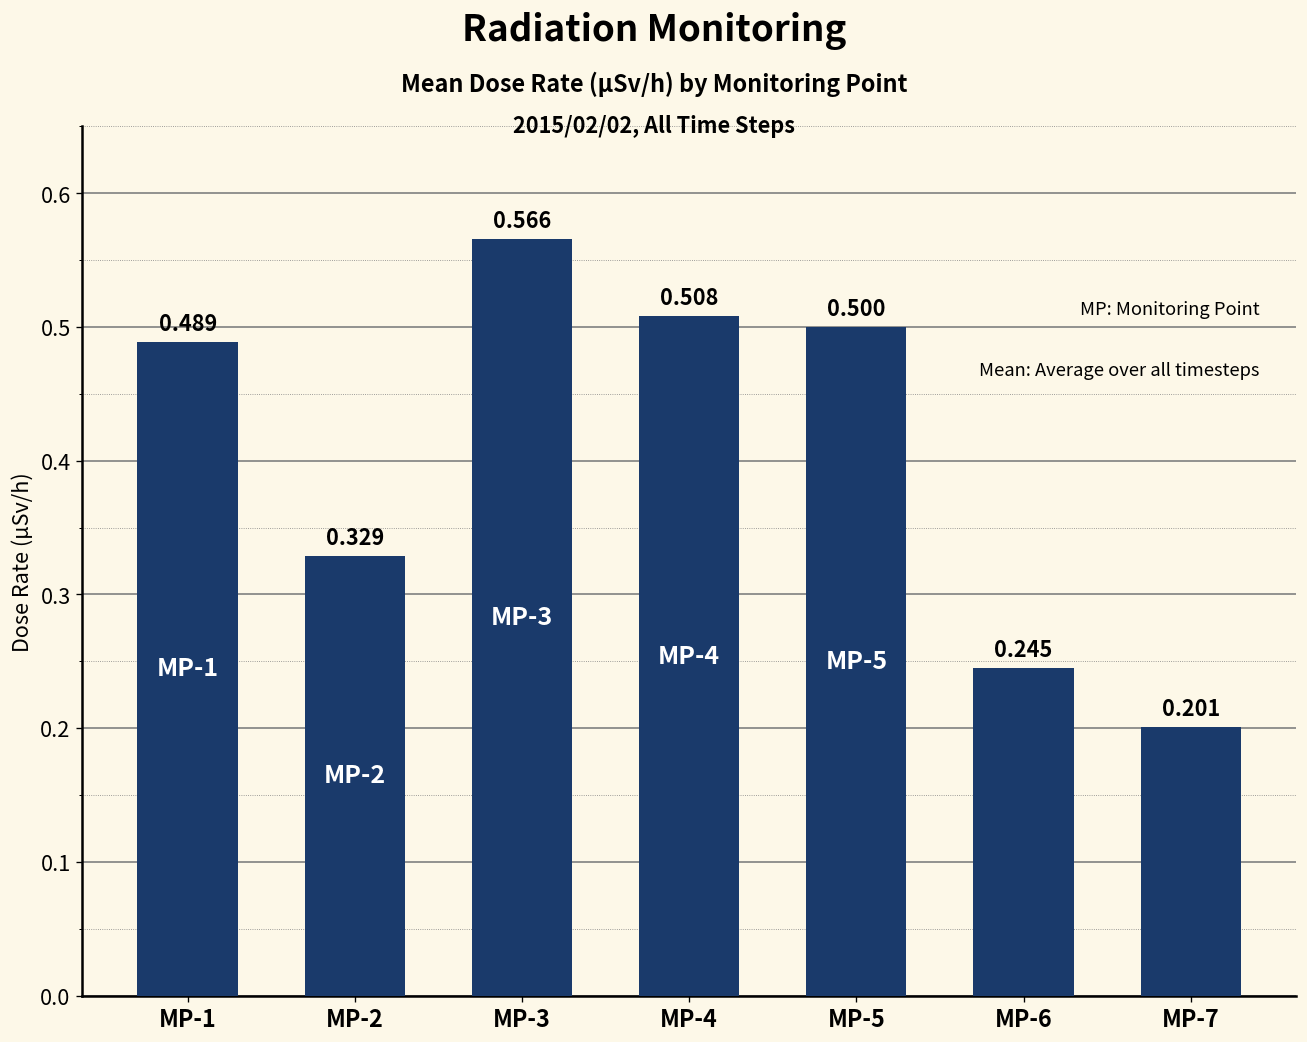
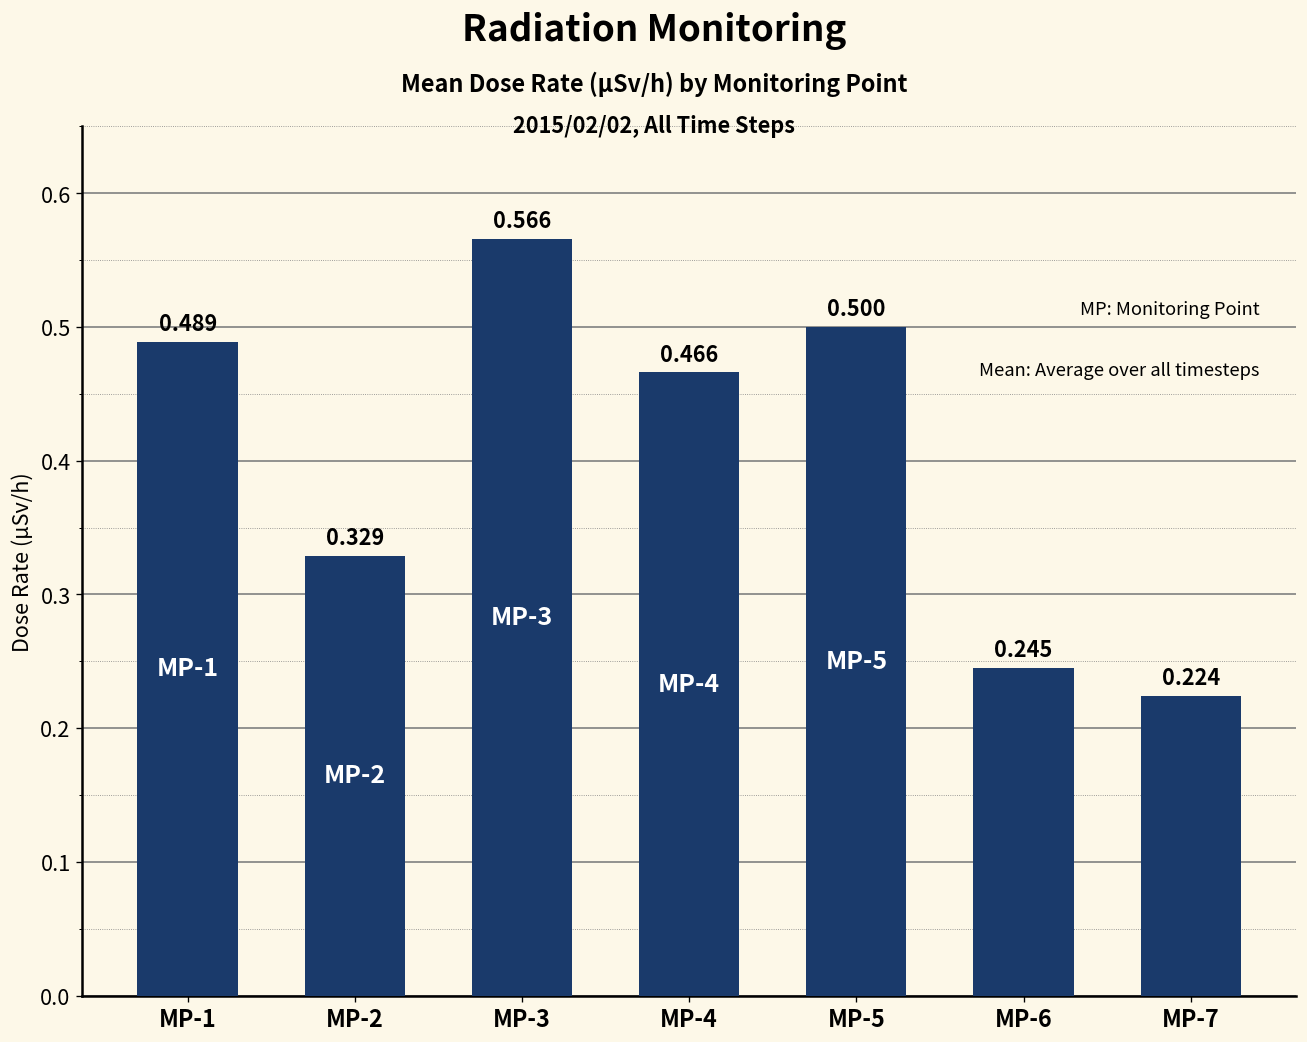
MP-4: 0.508 -> 0.466
MP-7: 0.201 -> 0.224
